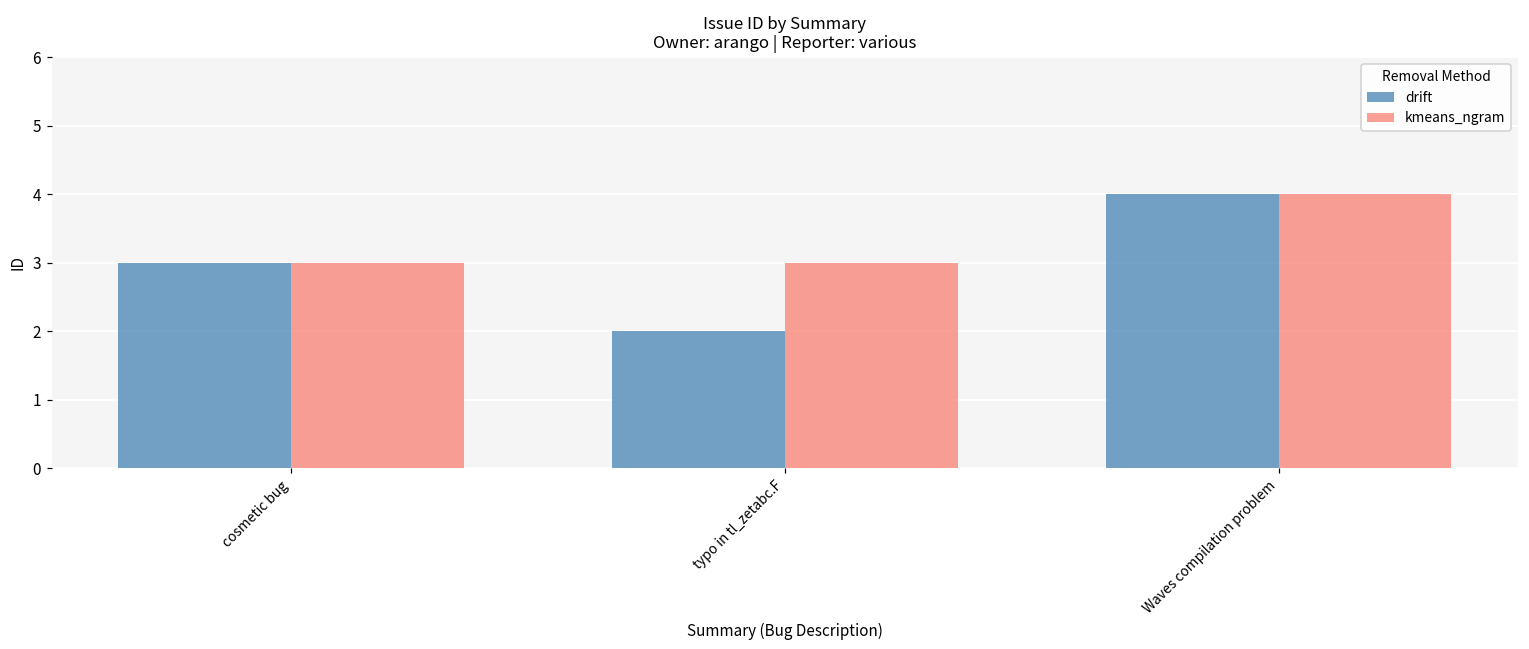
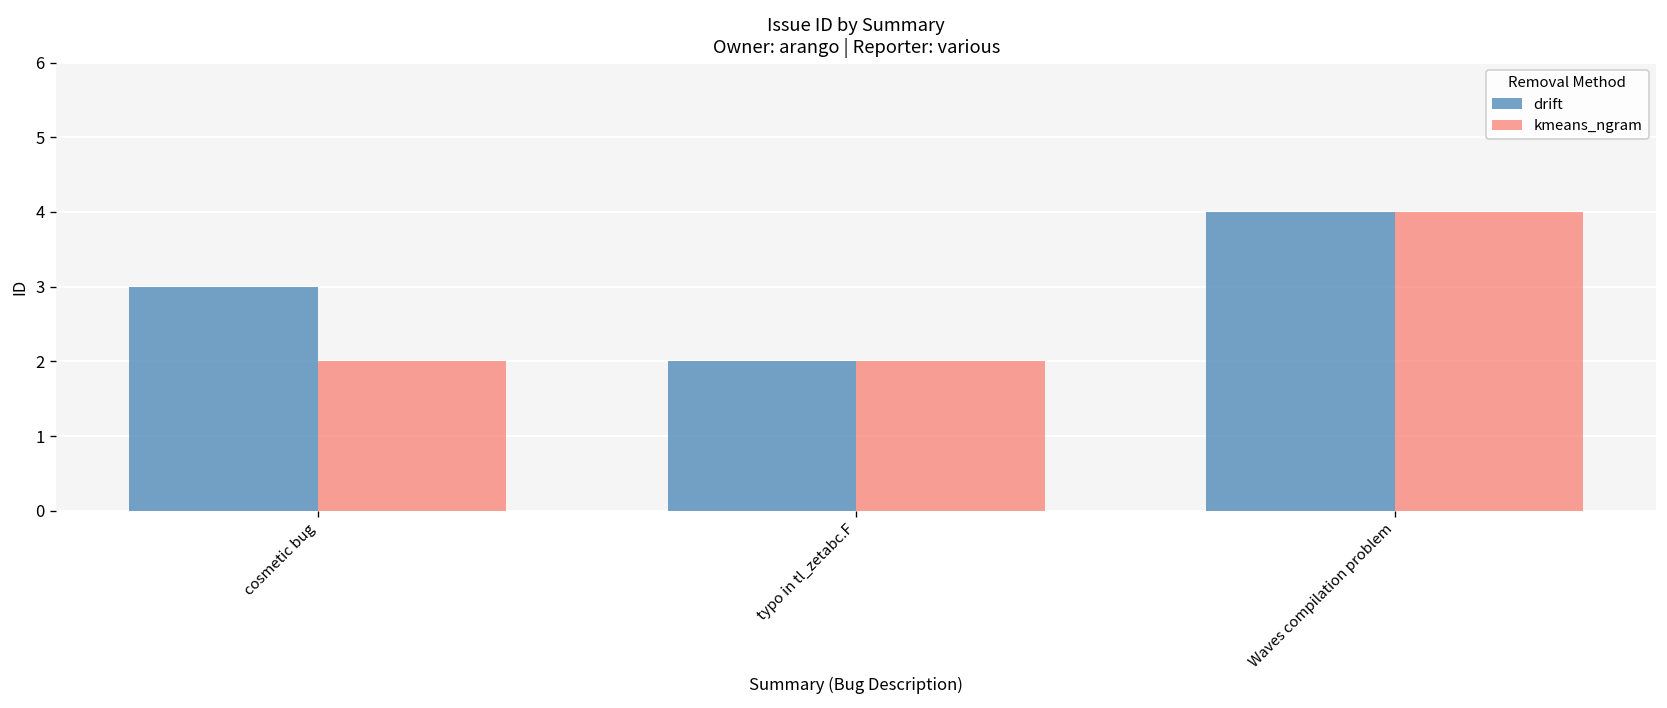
kmeans_ngram, cosmetic bug: 3 -> 2
kmeans_ngram, typo in tl_zetabc.F: 3 -> 2
